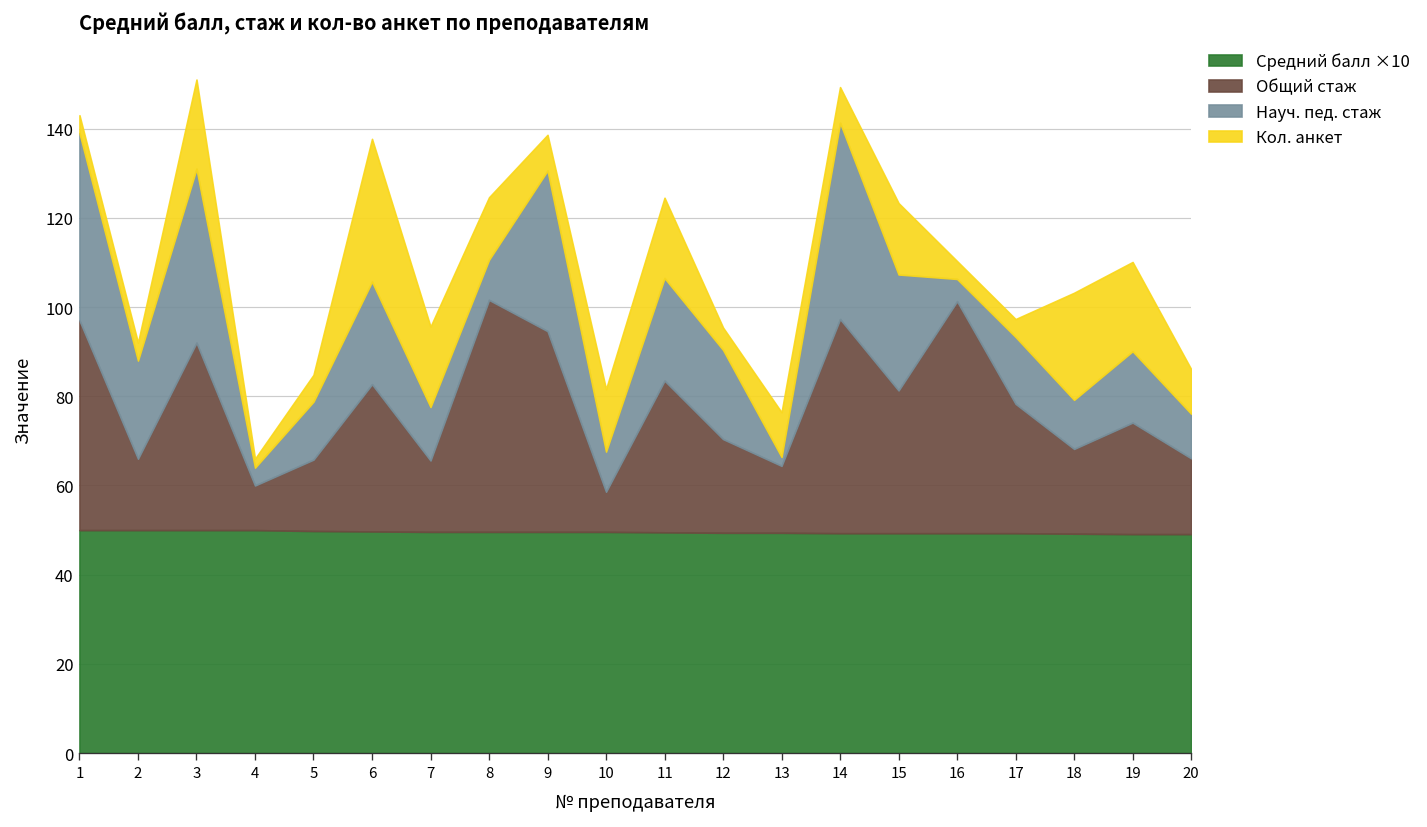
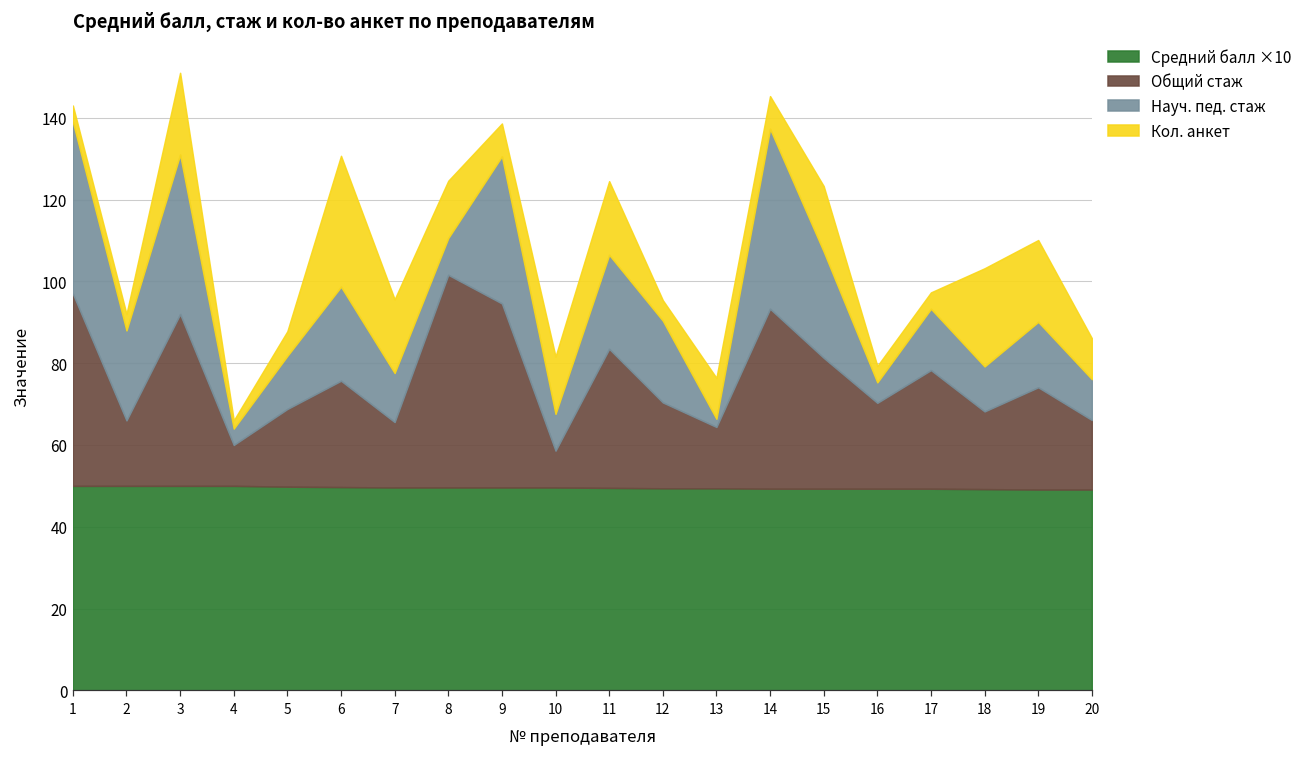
Общий стаж, 5: 16 -> 19
Общий стаж, 6: 33 -> 26
Общий стаж, 14: 48 -> 44
Общий стаж, 16: 52 -> 21
